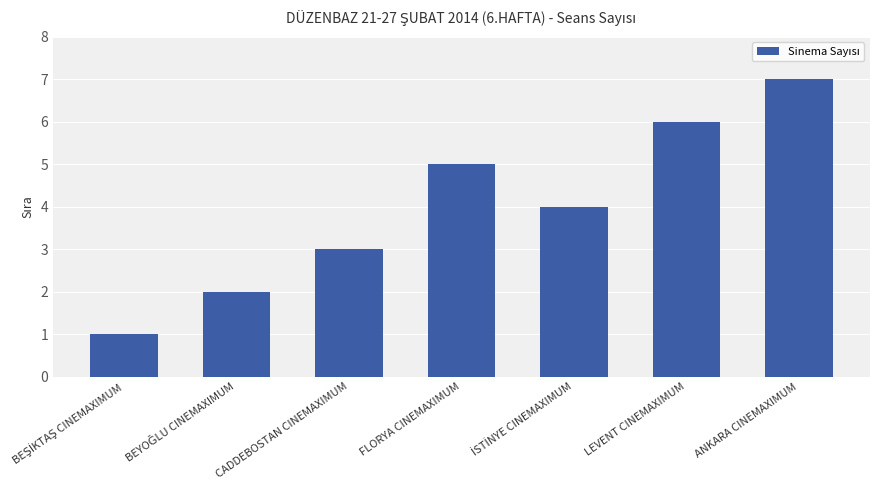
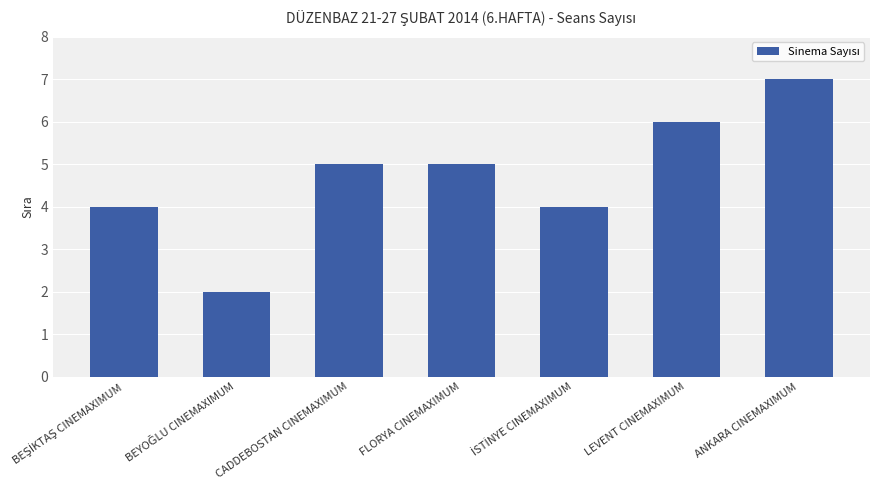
BEŞİKTAŞ CINEMAXIMUM: 1 -> 4
CADDEBOSTAN CINEMAXIMUM: 3 -> 5
